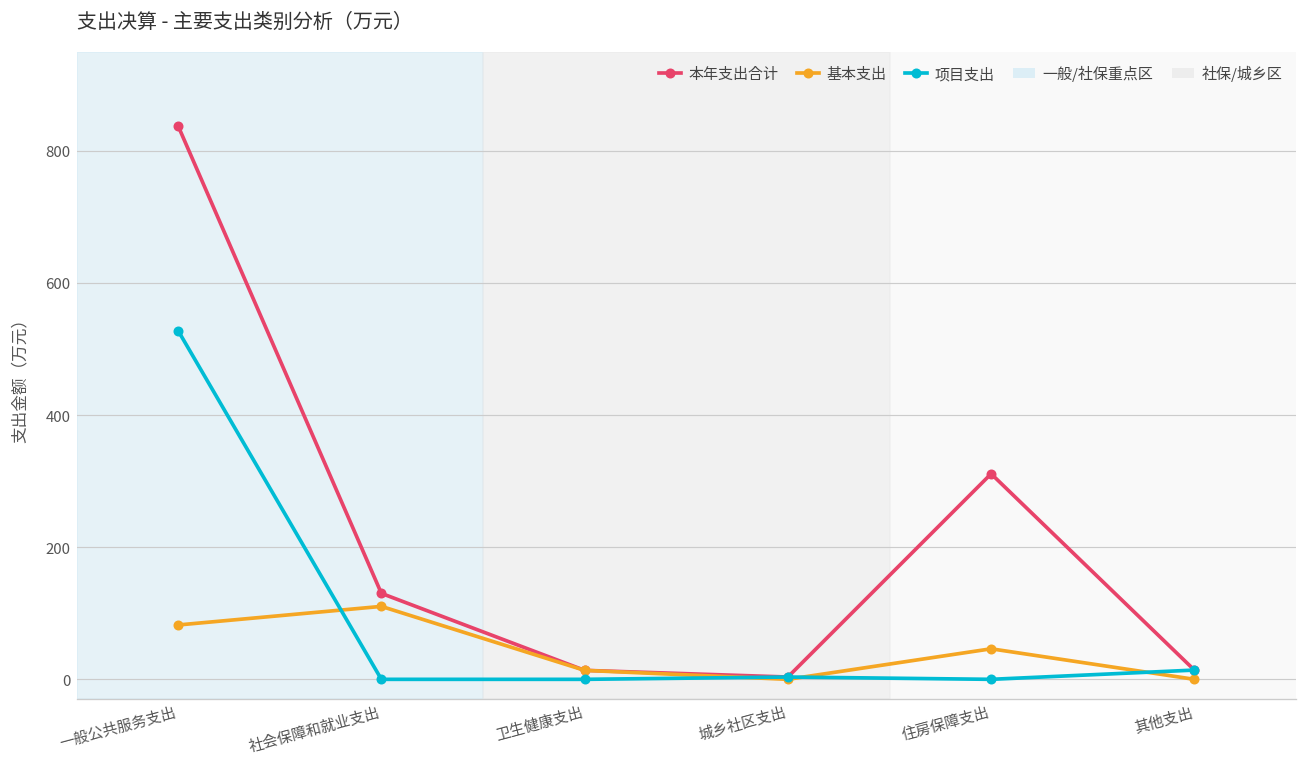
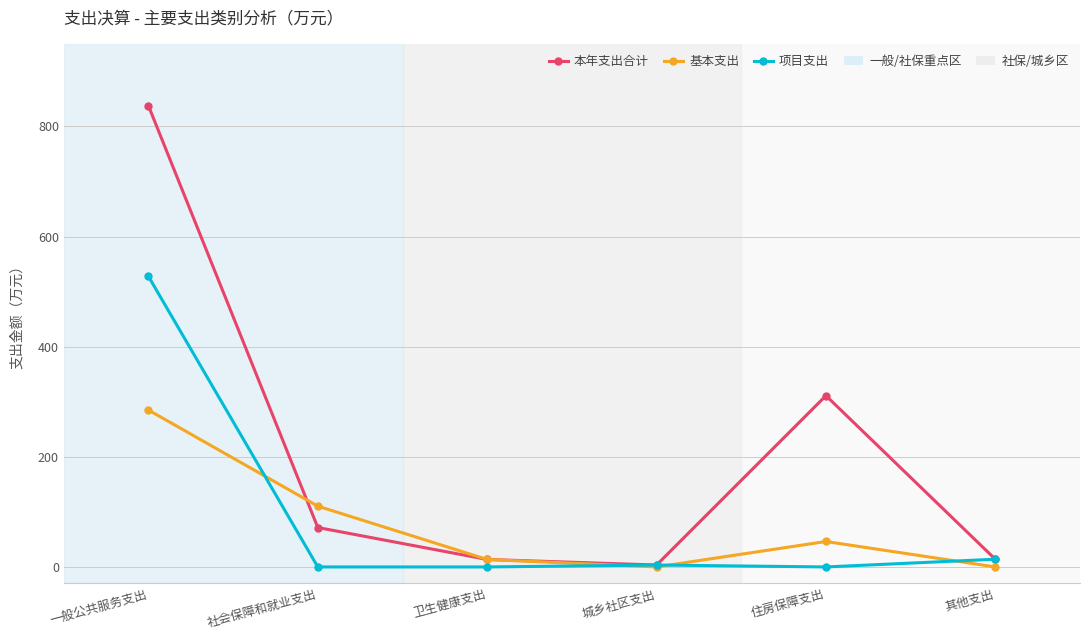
基本支出, 一般公共服务支出: 80 -> 280
本年支出合计, 社会保障和就业支出: 130 -> 70
